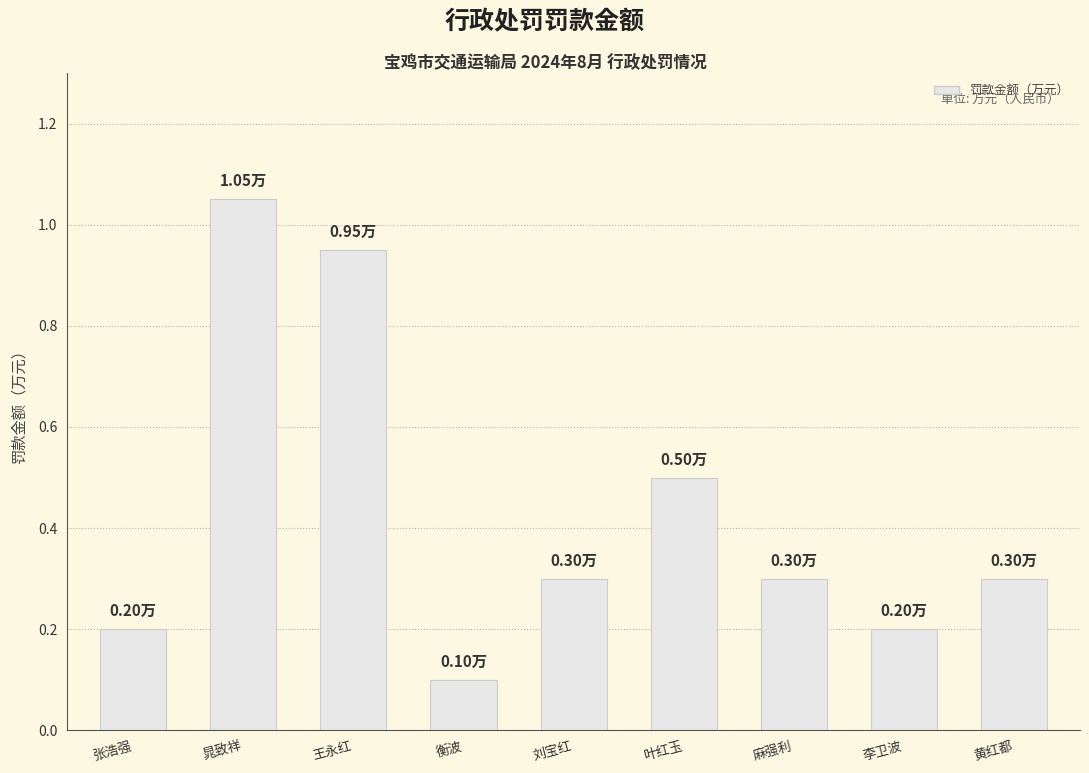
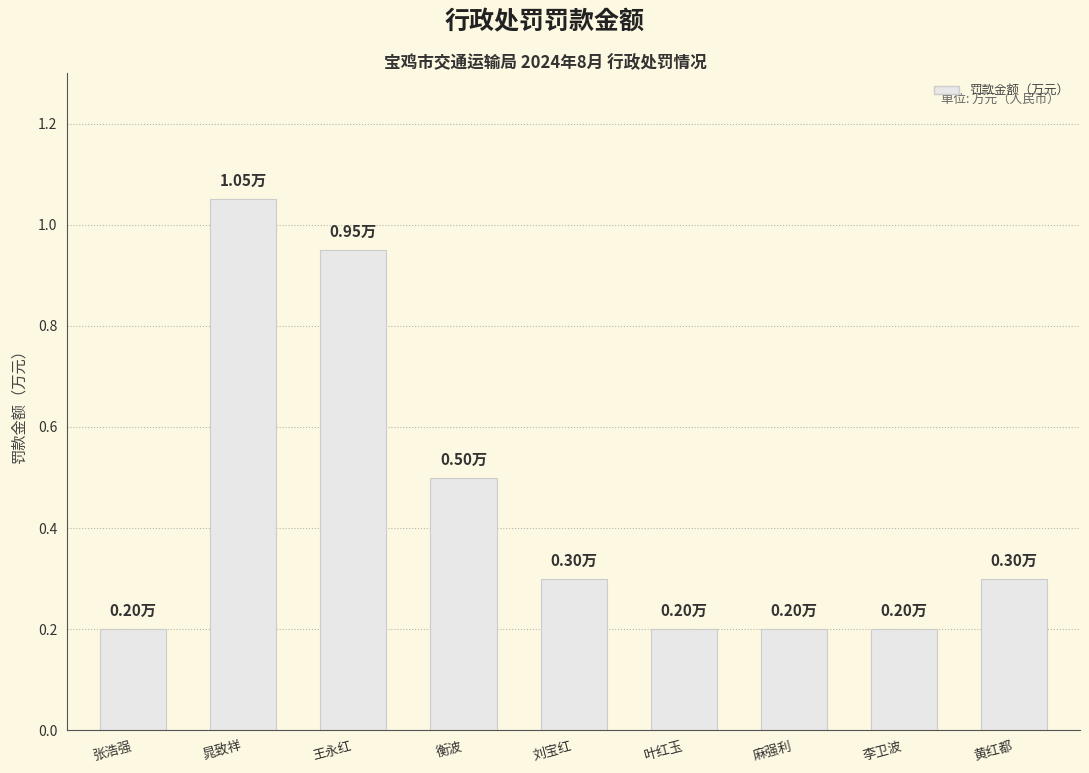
衡波: 0.10万 -> 0.50万
叶红玉: 0.50万 -> 0.20万
麻强利: 0.30万 -> 0.20万
